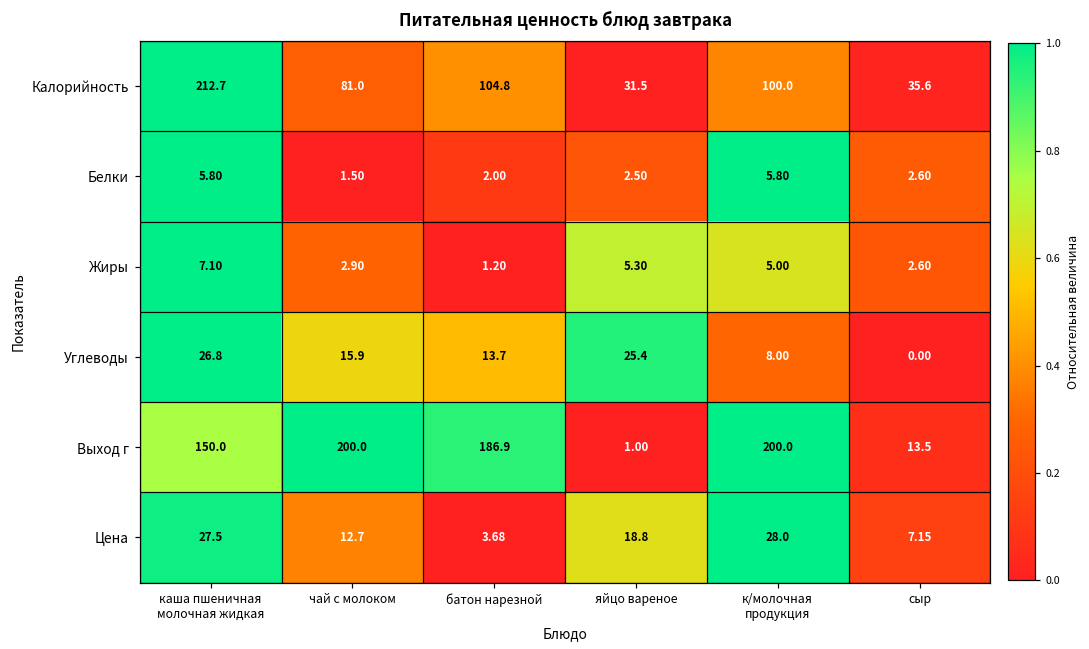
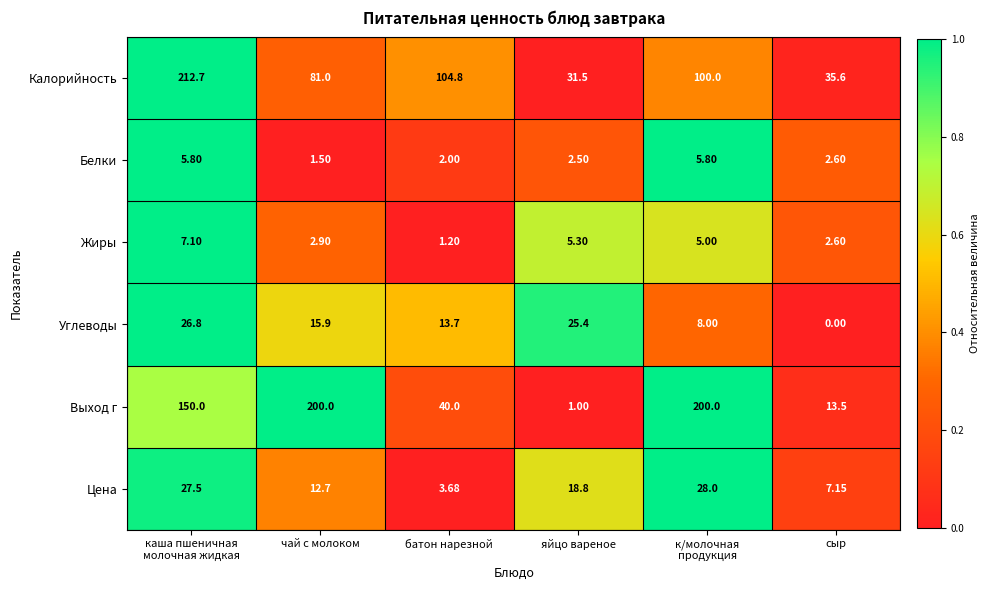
Выход г, батон нарезной: 186.9 -> 40.0
